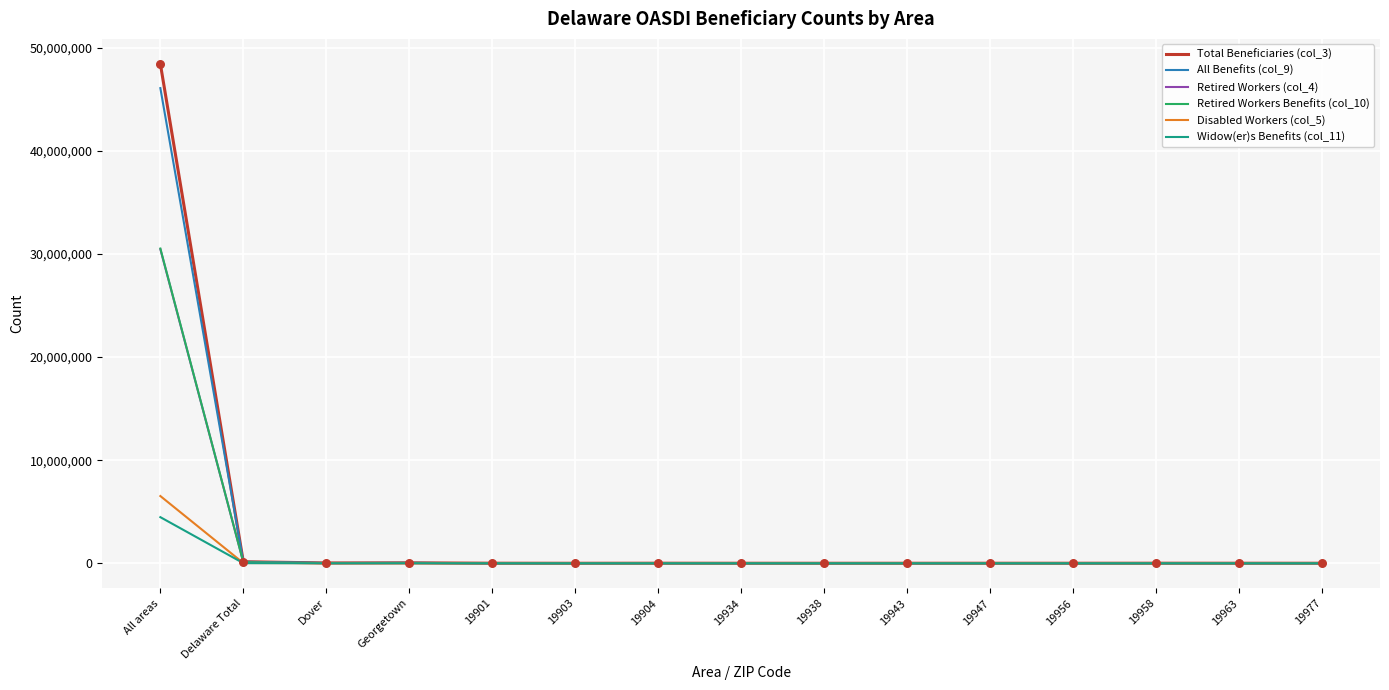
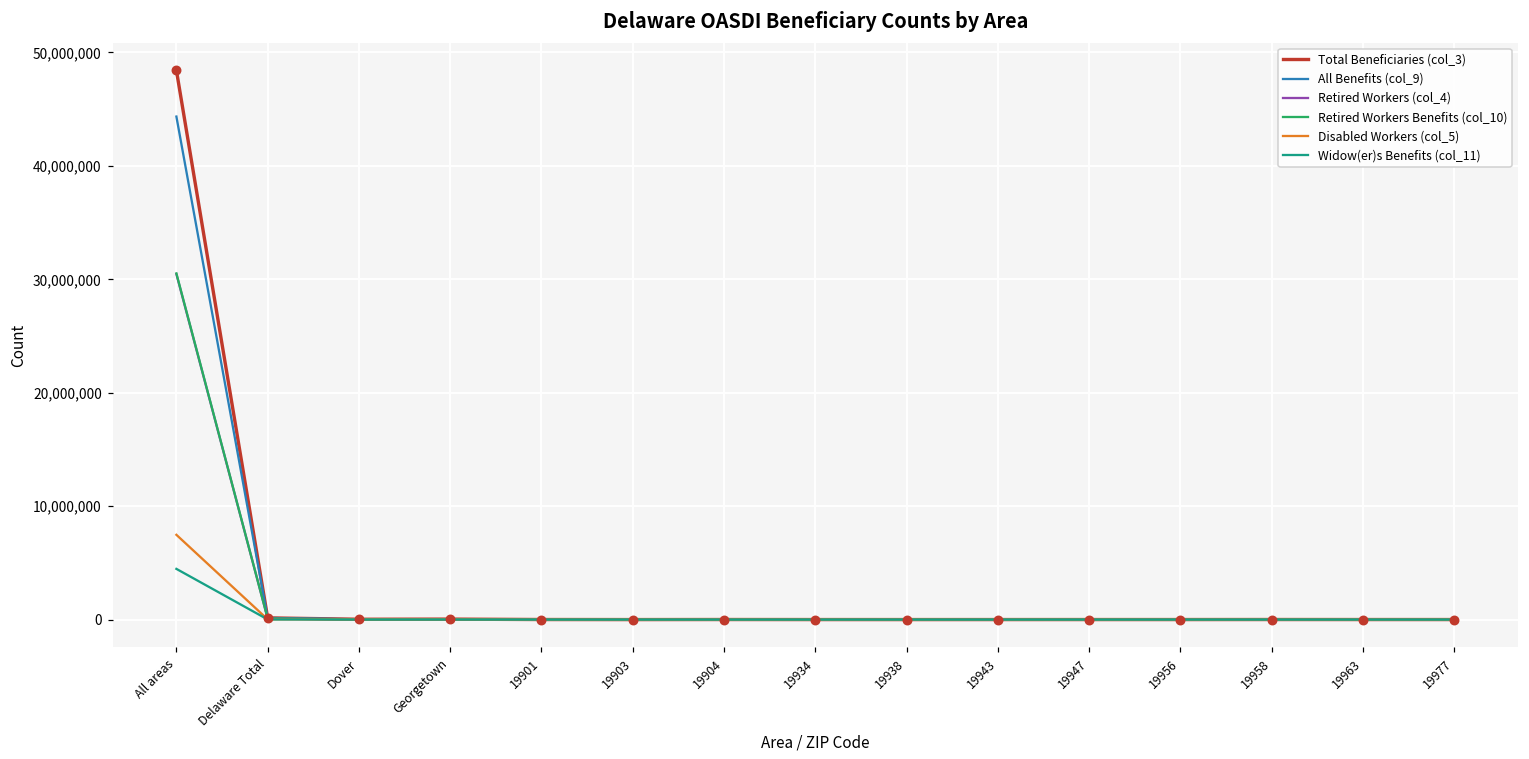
All Benefits (col_9), All areas: 46,100,000 -> 44,400,000
Disabled Workers (col_5), All areas: 6,500,000 -> 7,500,000
